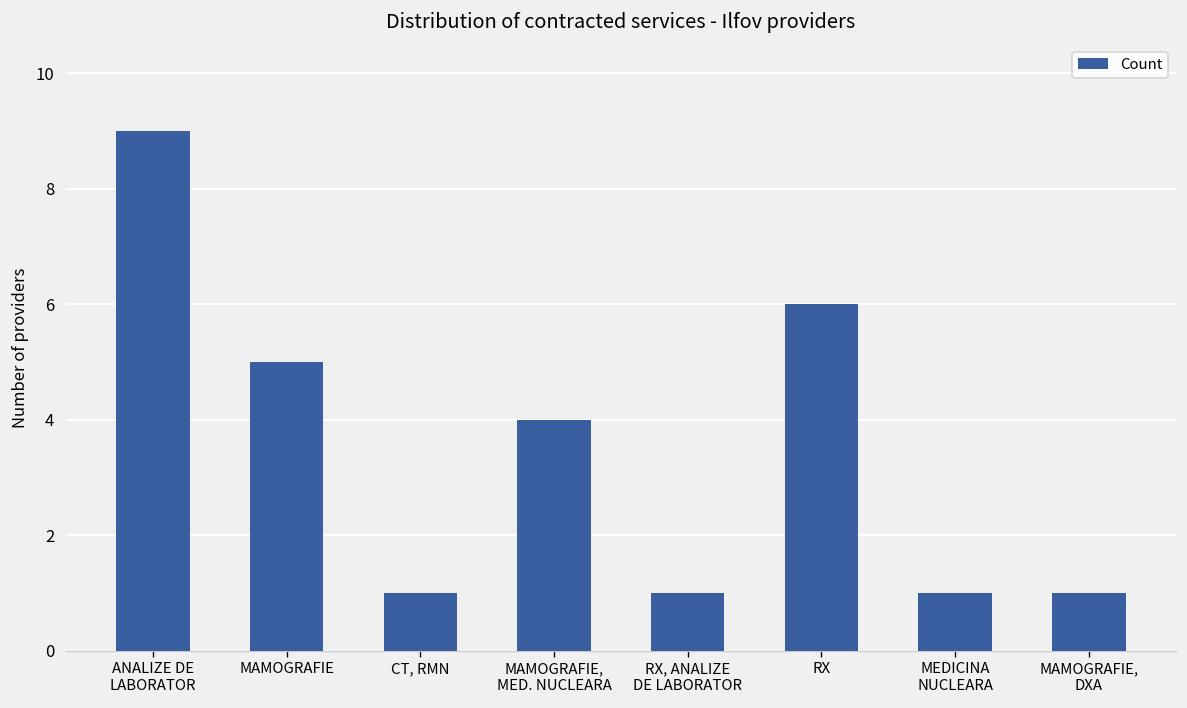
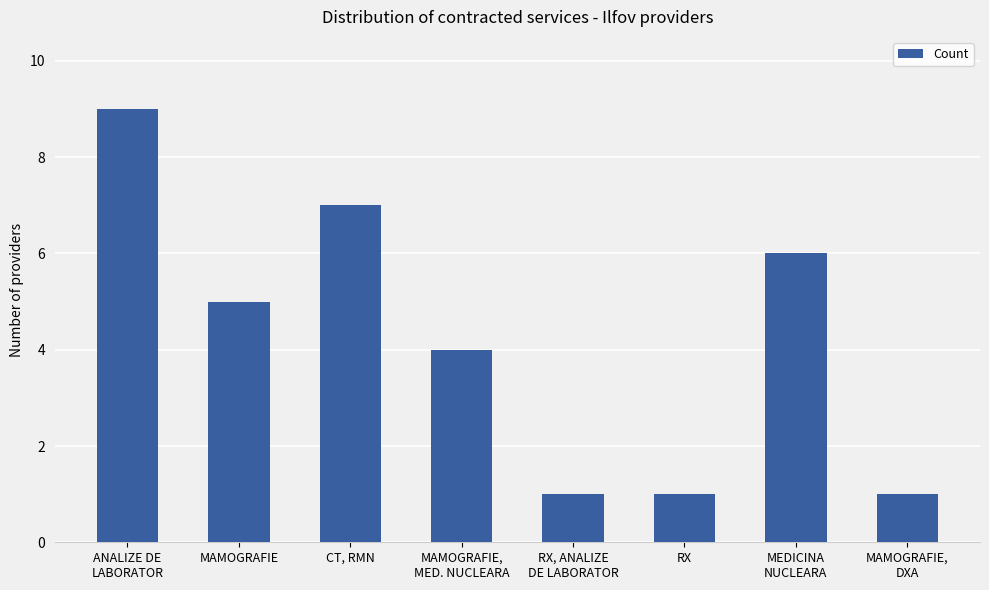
CT, RMN: 1 -> 7
RX: 6 -> 1
MEDICINA NUCLEARA: 1 -> 6
